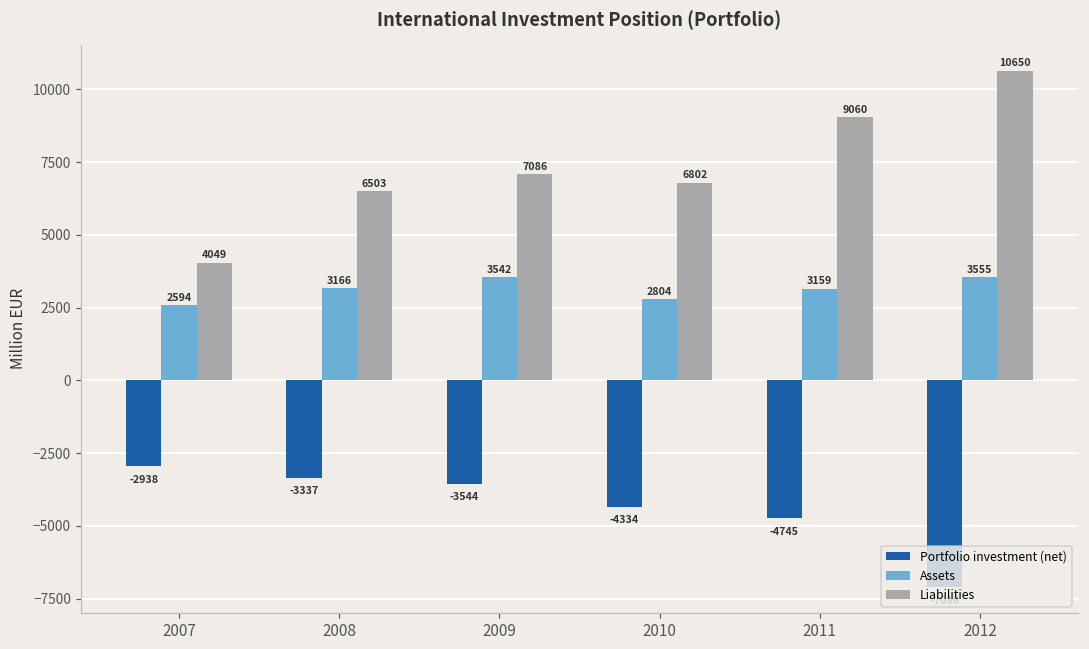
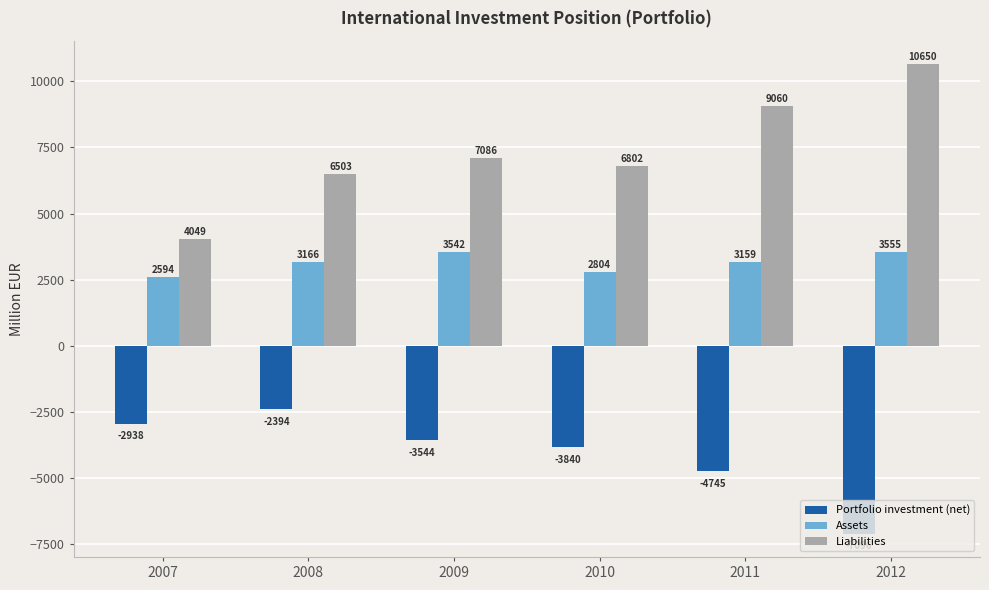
Portfolio investment (net), 2008: -3337 -> -2394
Portfolio investment (net), 2010: -4334 -> -3840
